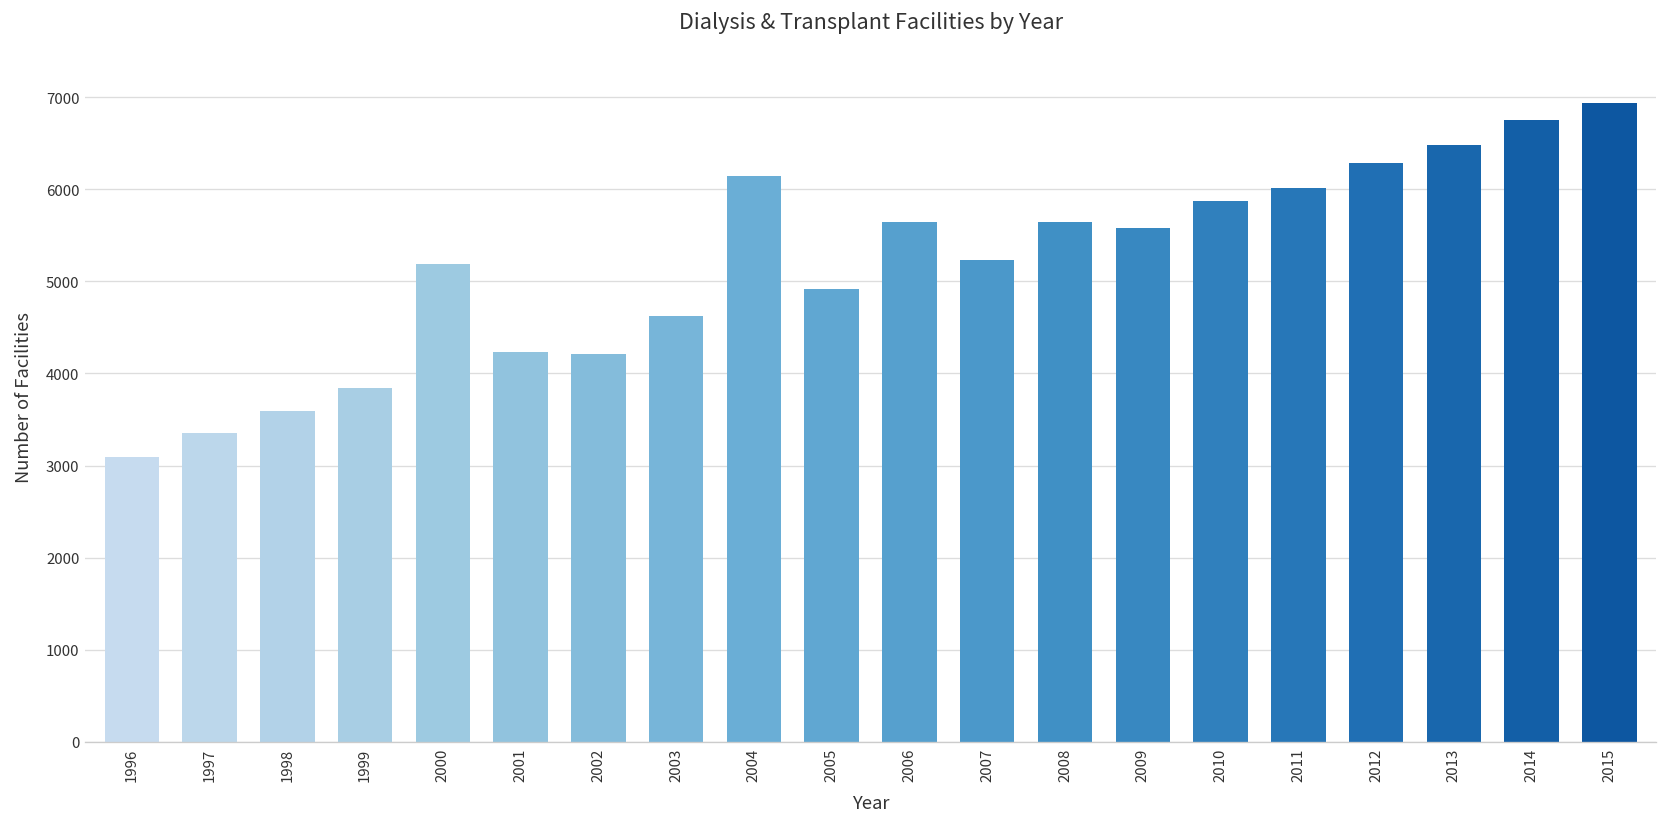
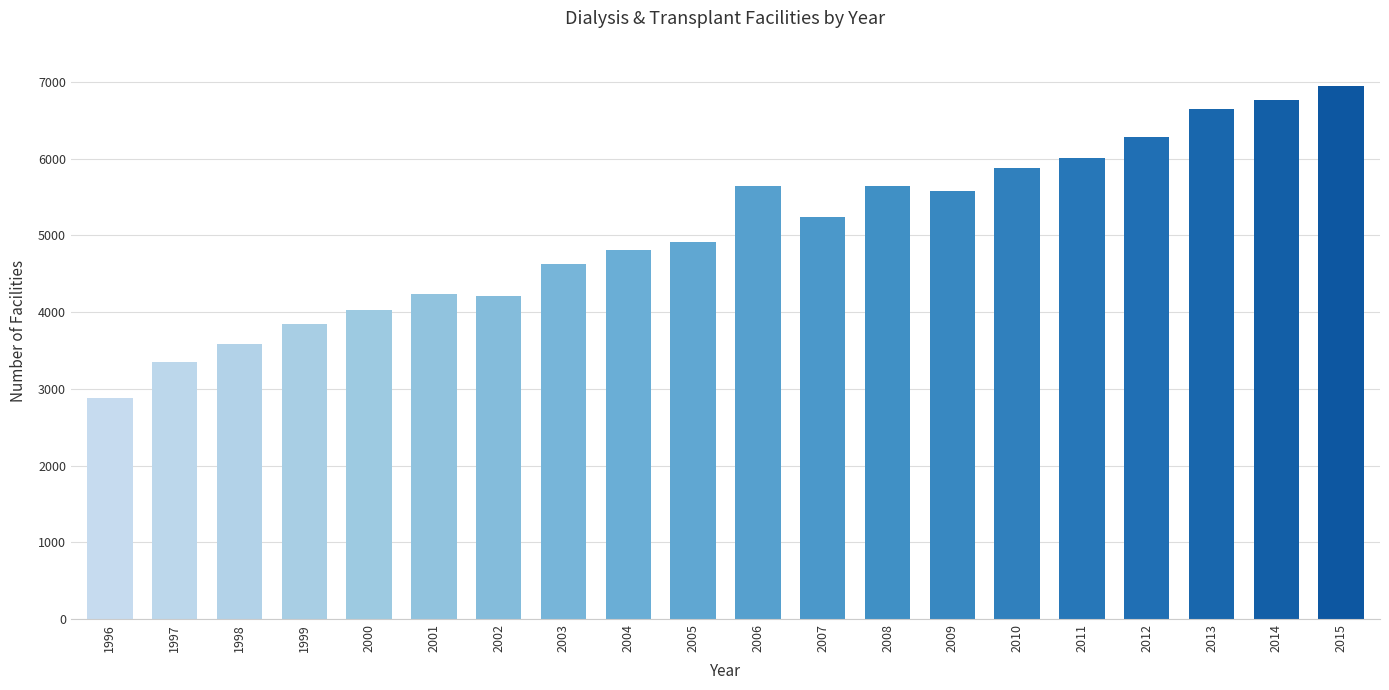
1996: 3100 -> 2900
2000: 5200 -> 4000
2004: 6100 -> 4800
2013: 6500 -> 6600
